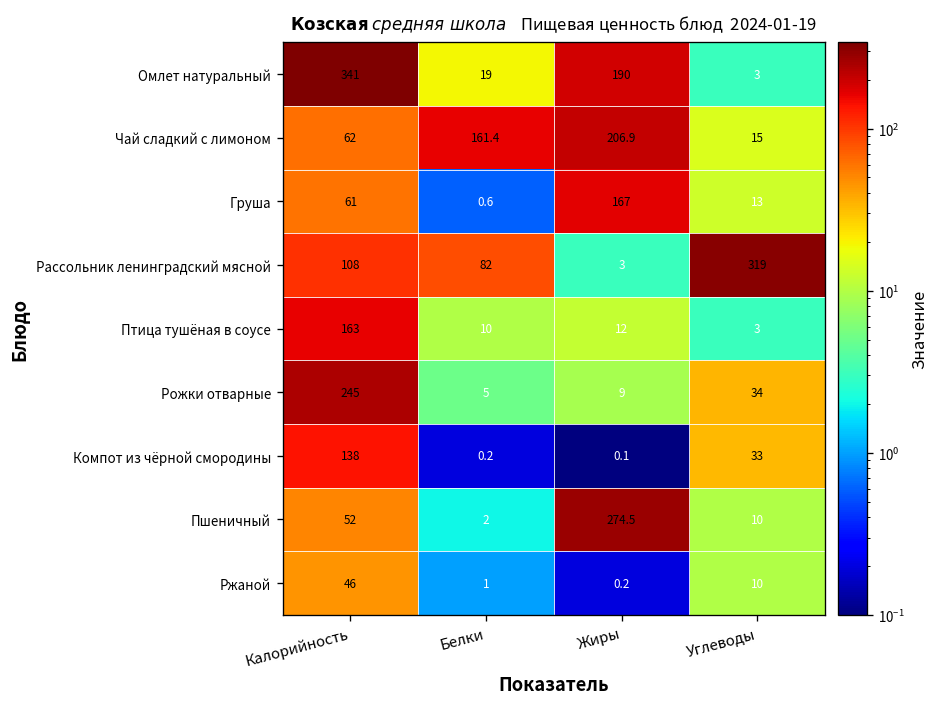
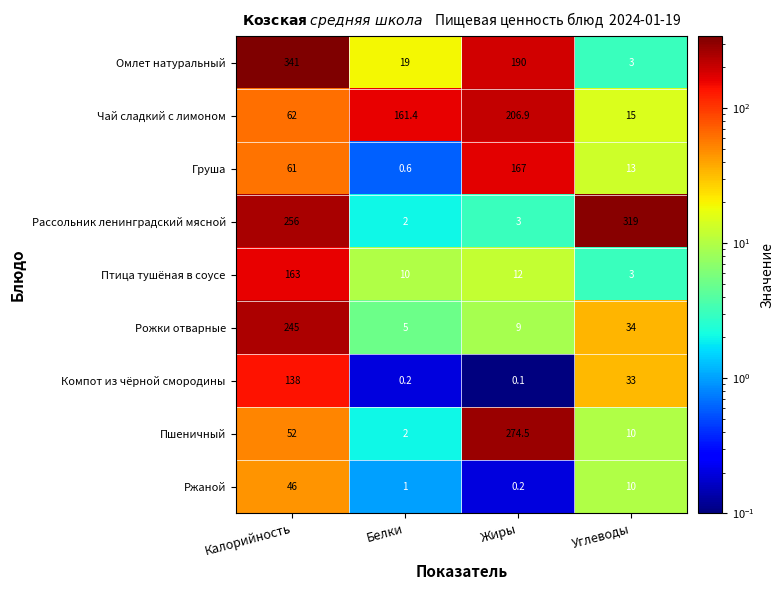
Рассольник ленинградский мясной, Калорийность: 108 -> 256
Рассольник ленинградский мясной, Белки: 82 -> 2
